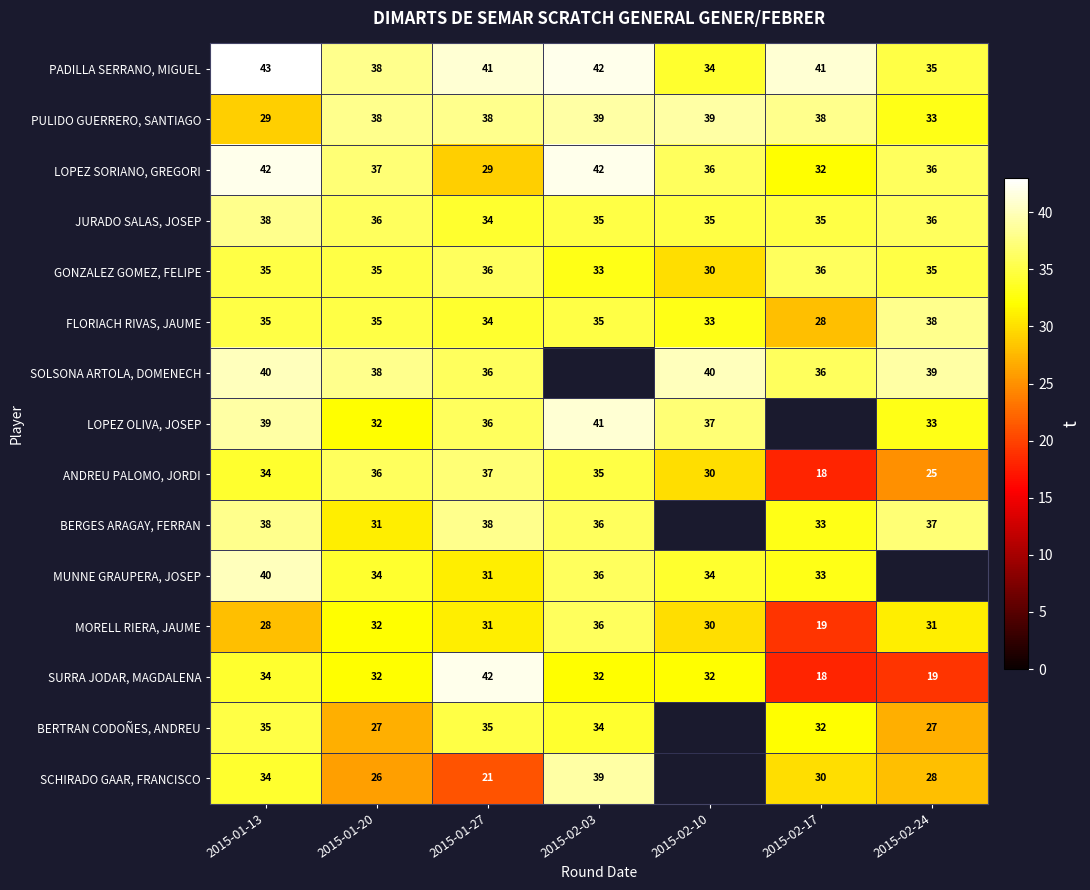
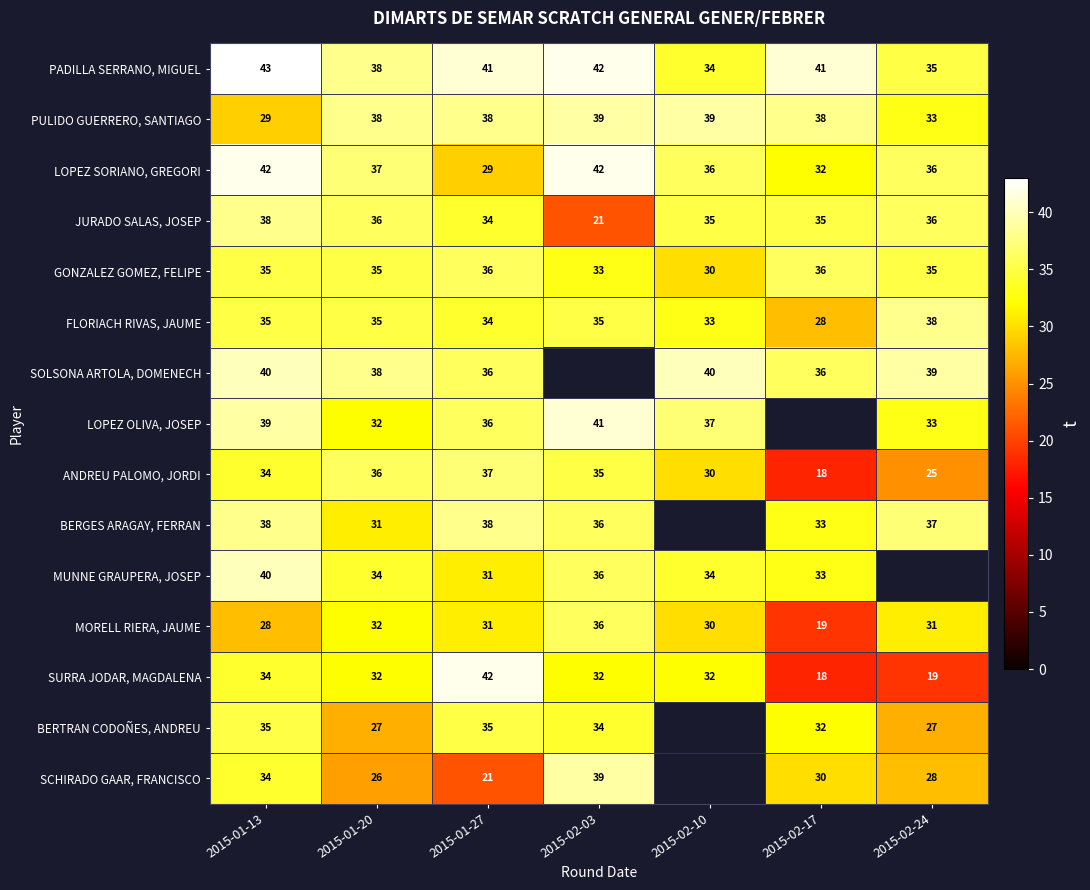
JURADO SALAS, JOSEP, 2015-02-03: 35 -> 21
